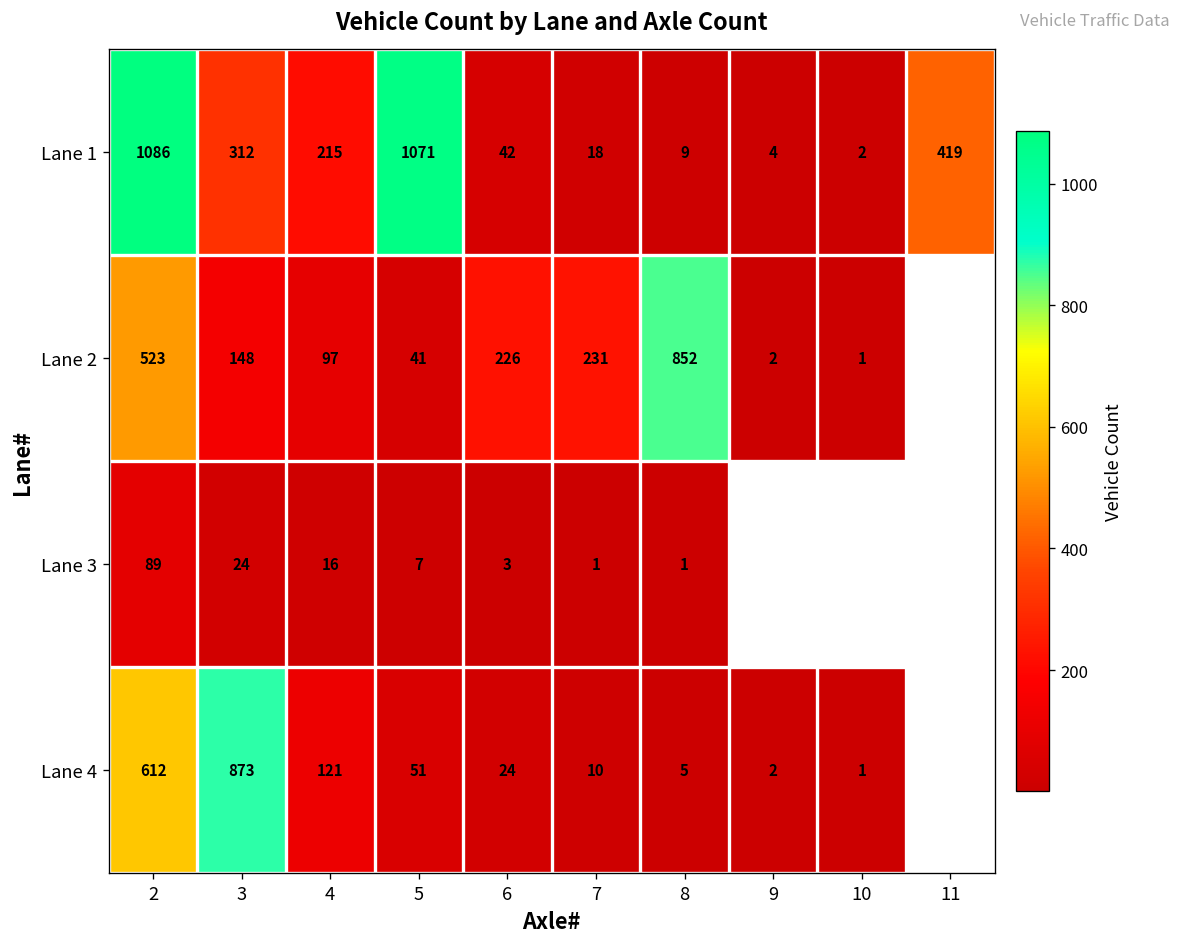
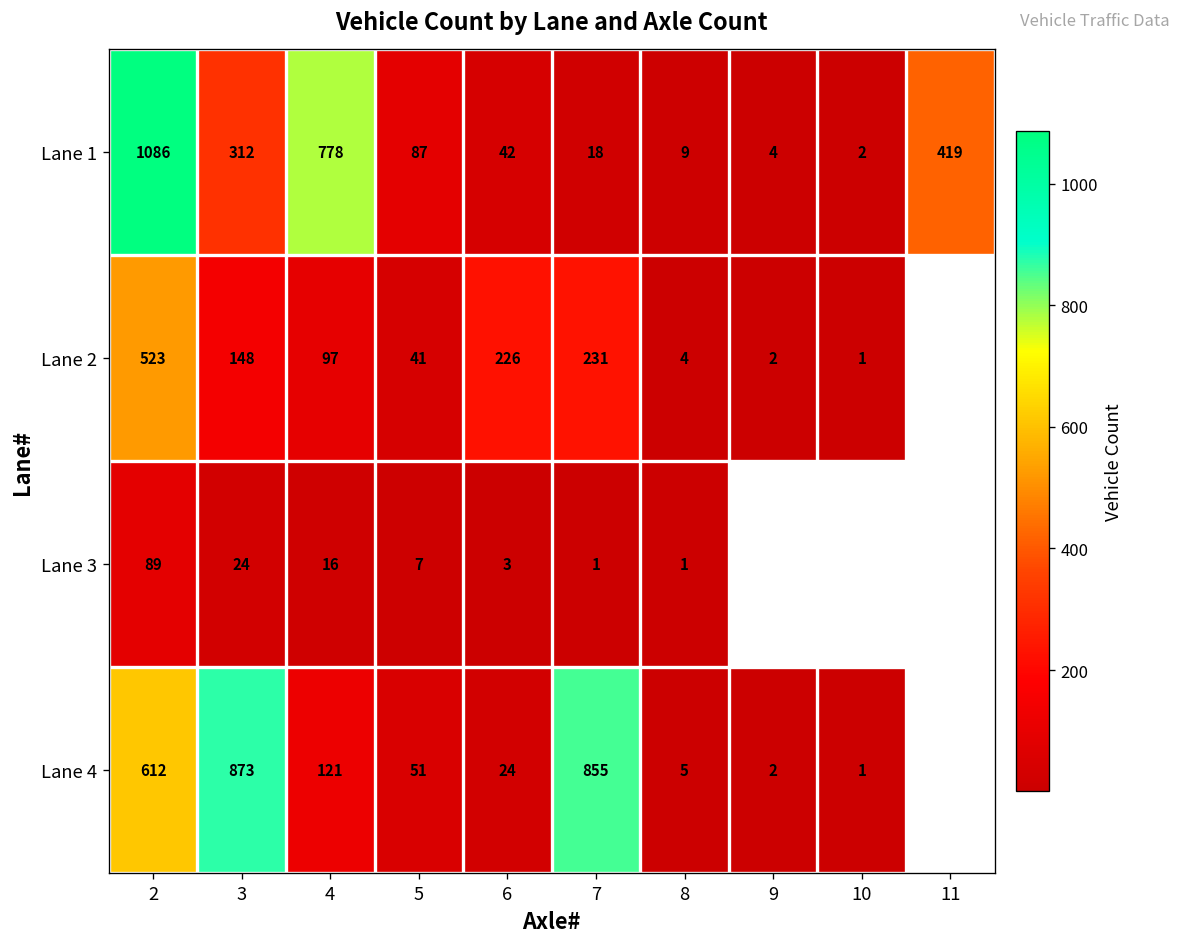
Lane 1, 4: 215 -> 778
Lane 1, 5: 1071 -> 87
Lane 2, 8: 852 -> 4
Lane 4, 7: 10 -> 855
